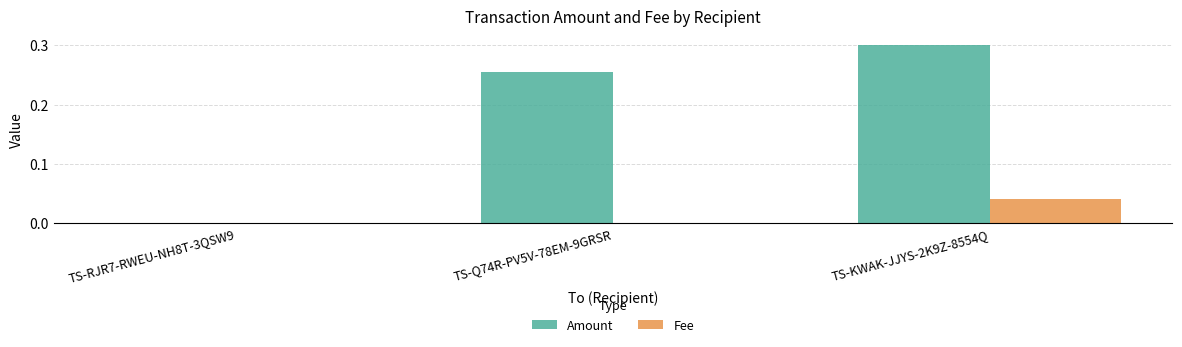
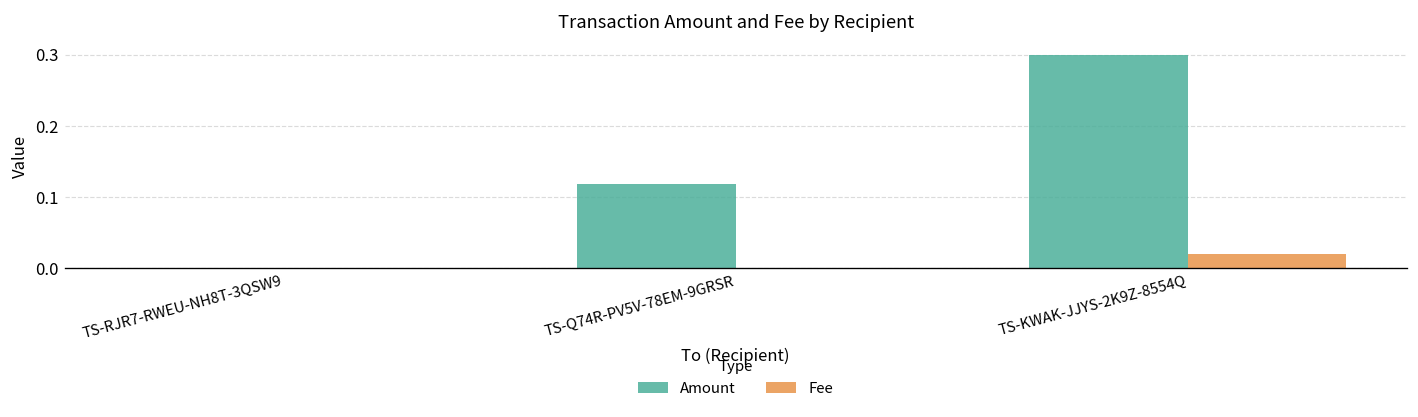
Amount, TS-Q74R-PV5V-78EM-9GRSR: 0.25 -> 0.12
Fee, TS-KWAK-JJYS-2K9Z-8554Q: 0.04 -> 0.02
